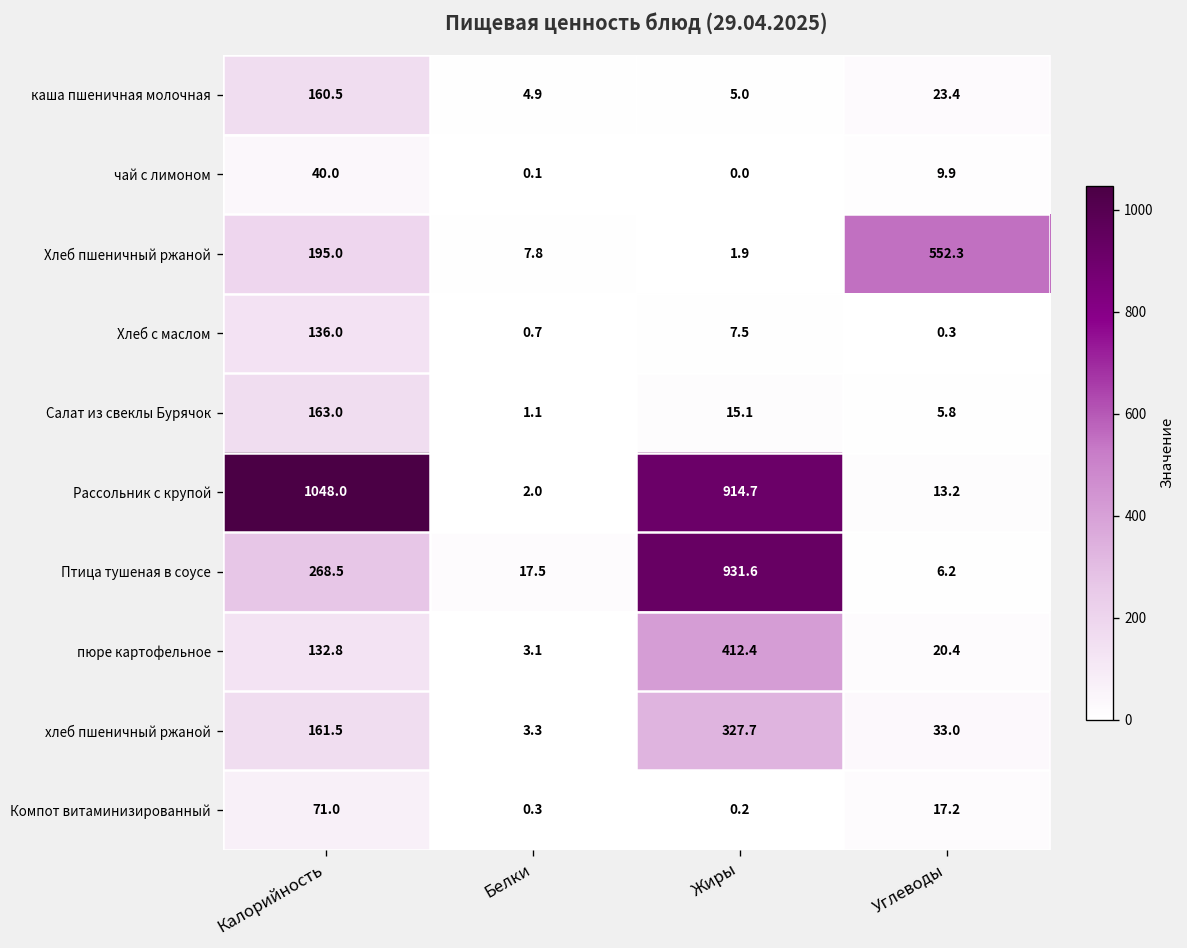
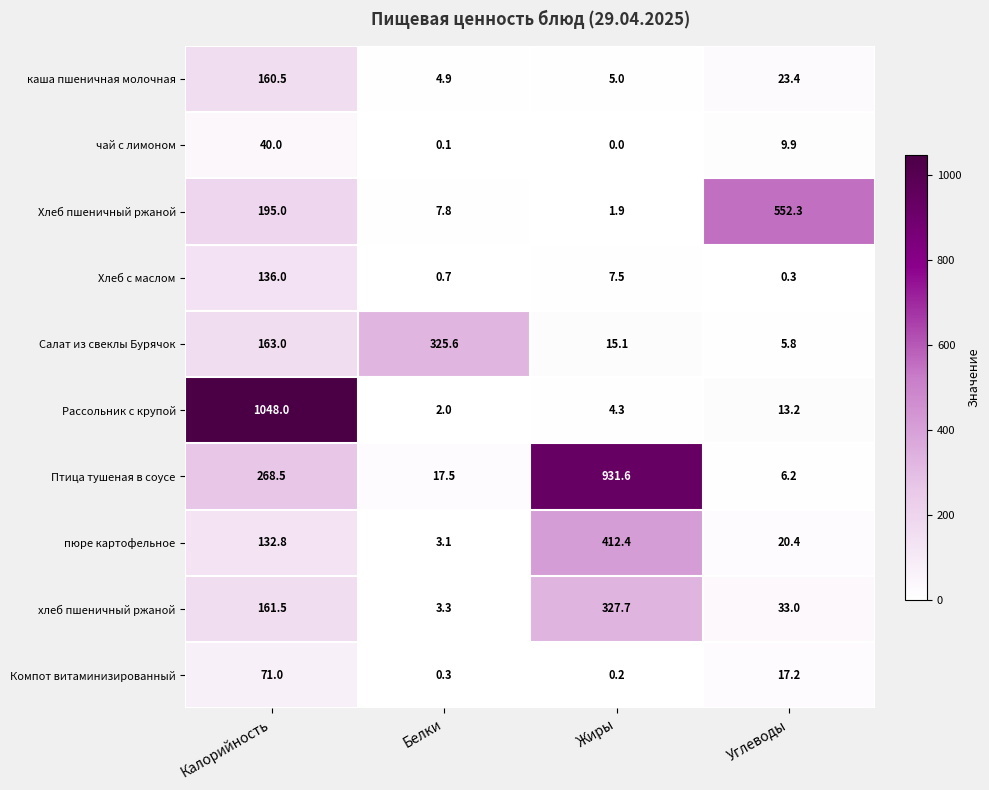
Салат из свеклы Бурячок, Белки: 1.1 -> 325.6
Рассольник с крупой, Жиры: 914.7 -> 4.3
